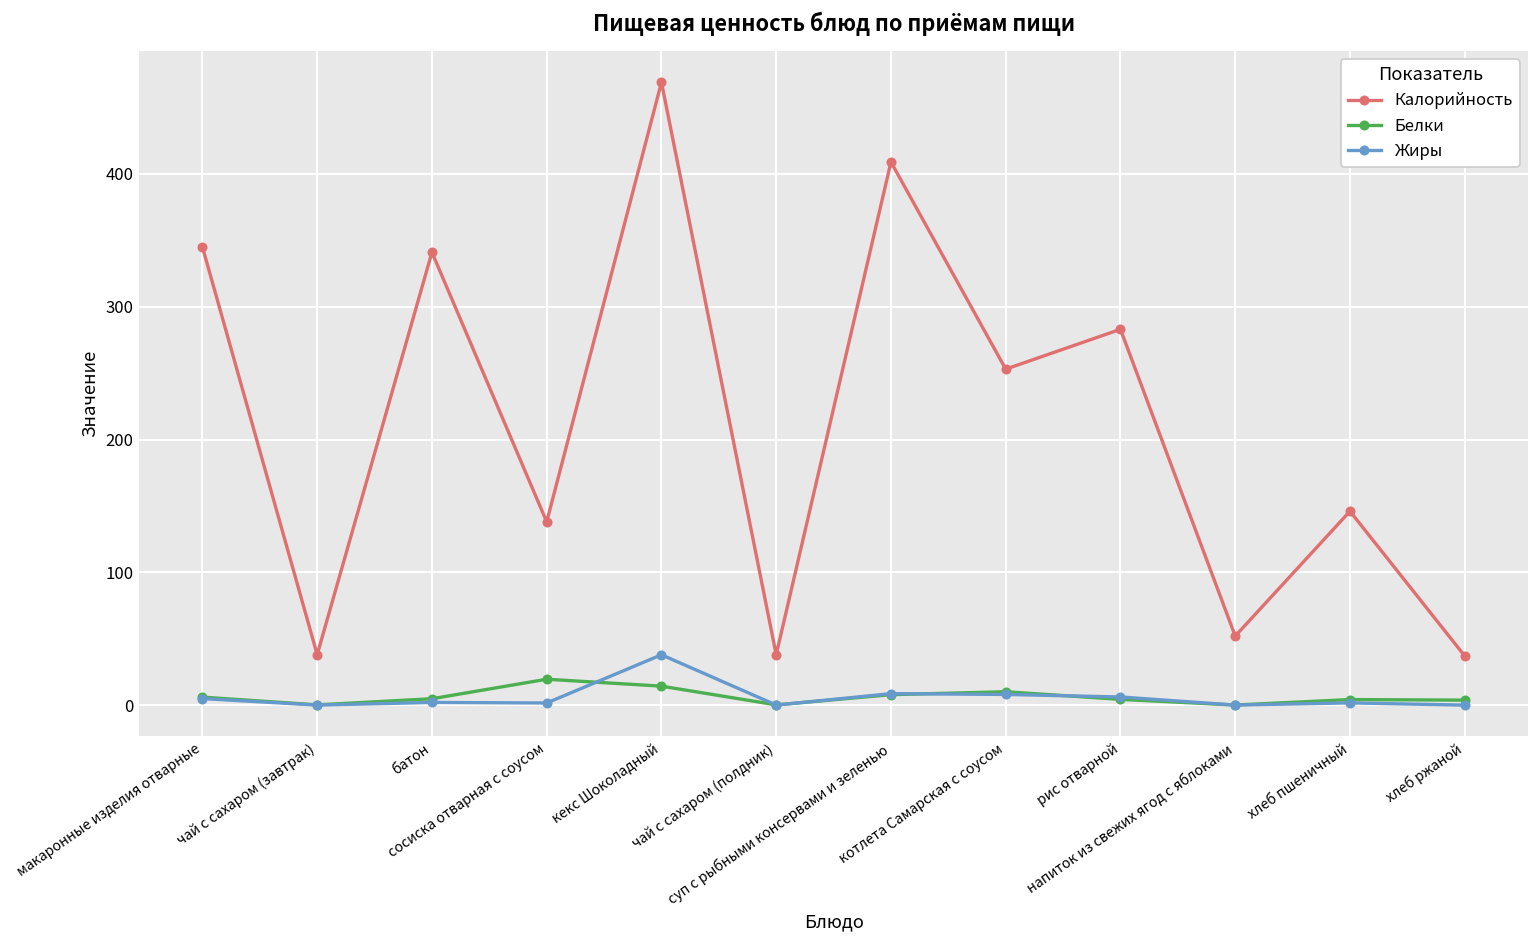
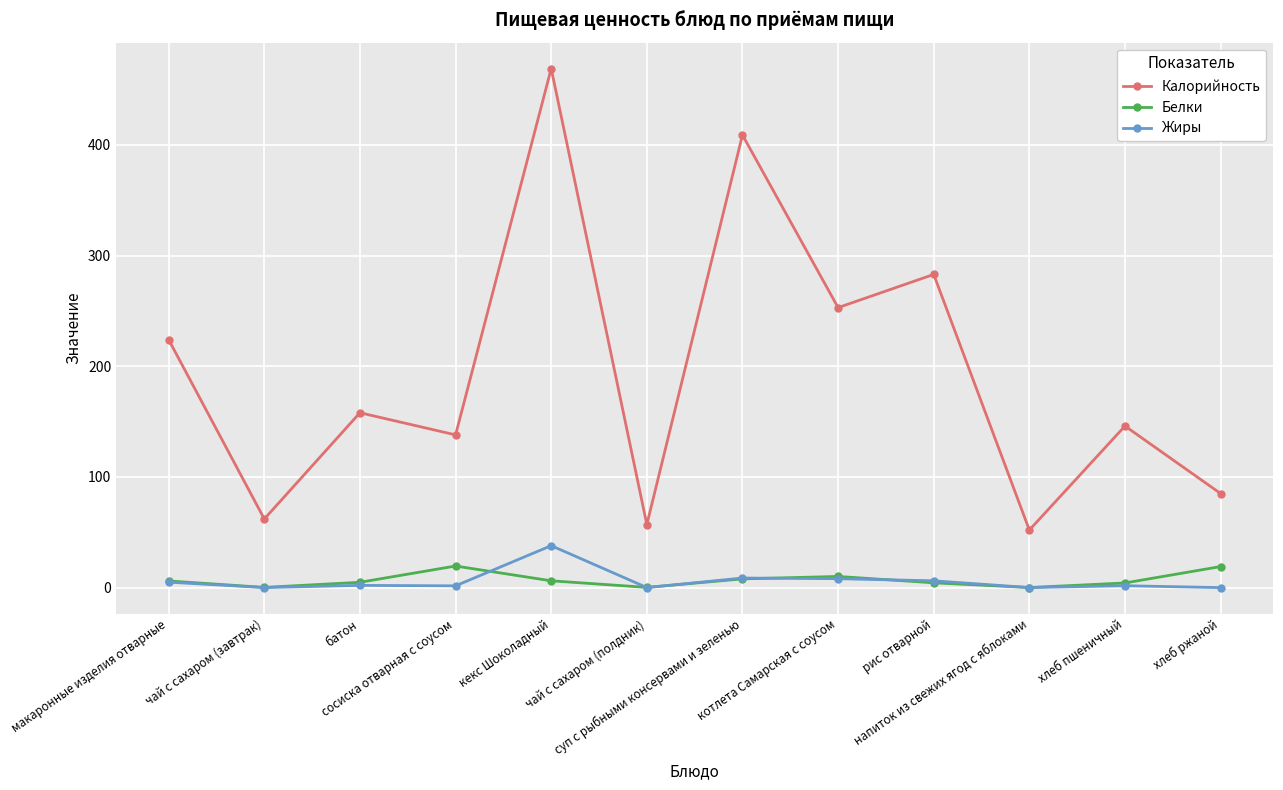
Калорийность, макаронные изделия отварные: 345 -> 224
Калорийность, чай с сахаром (завтрак): 38 -> 62
Калорийность, батон: 341 -> 158
Белки, кекс Шоколадный: 14 -> 6
Калорийность, чай с сахаром (полдник): 38 -> 57
Калорийность, хлеб ржаной: 37 -> 85
Белки, хлеб ржаной: 4 -> 19
